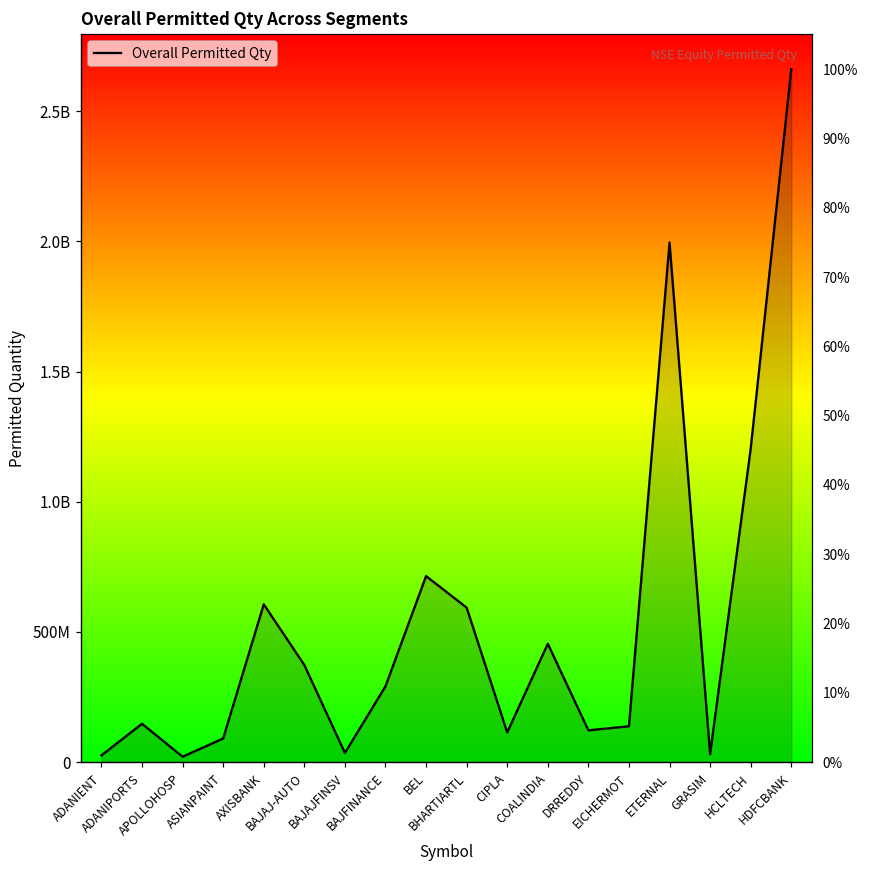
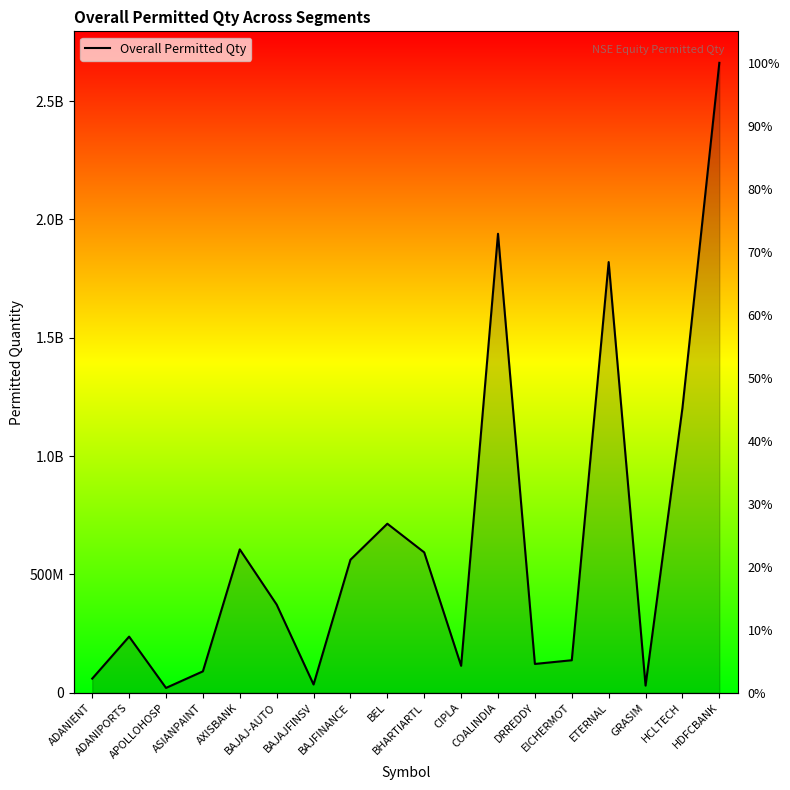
ADANIENT: 30000000 -> 60000000
ADANIPORTS: 150000000 -> 240000000
BAJFINANCE: 290000000 -> 560000000
COALINDIA: 450000000 -> 1940000000
ETERNAL: 2000000000 -> 1820000000
